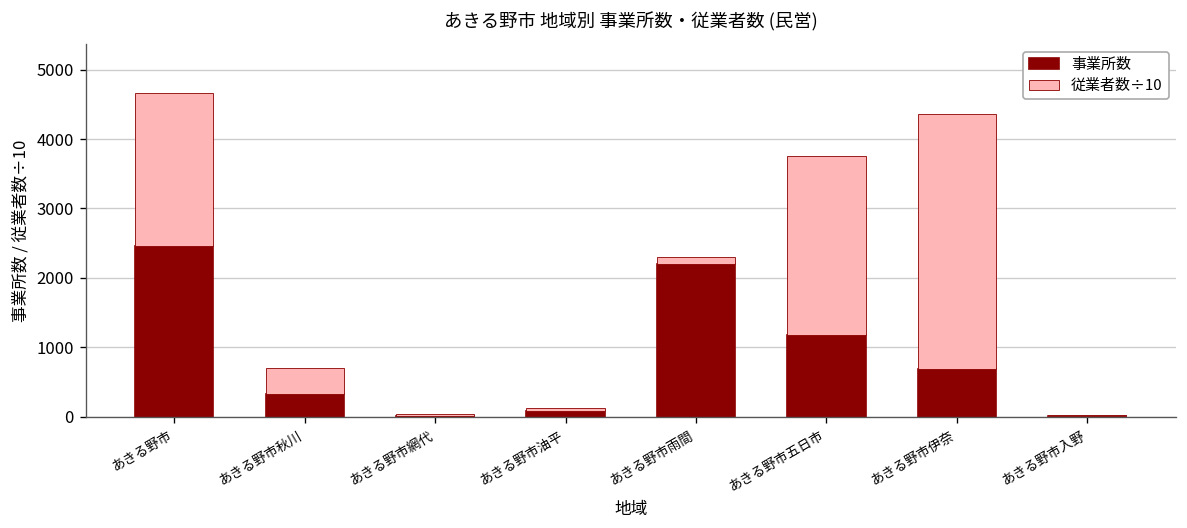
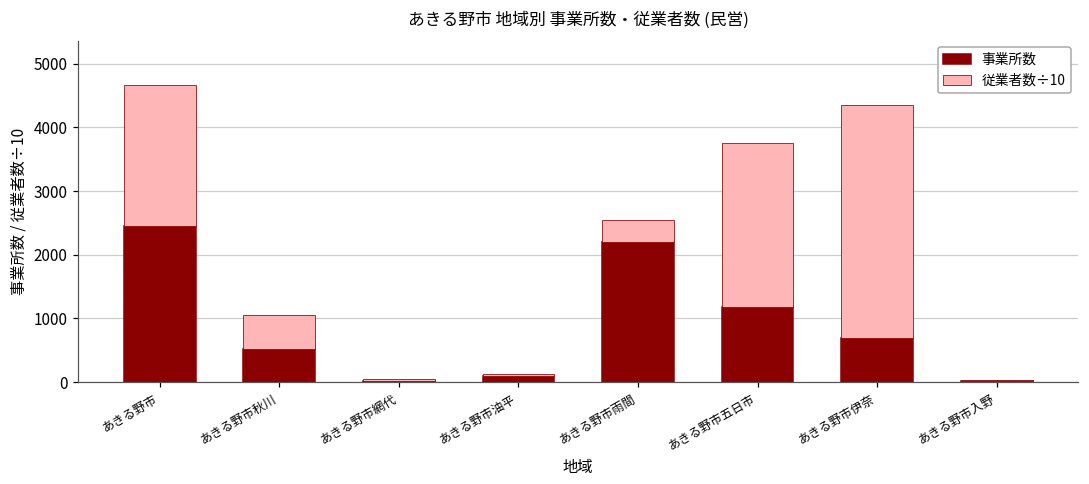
事業所数, あきる野市秋川: 300 -> 500
従業者数÷10, あきる野市秋川: 400 -> 500
従業者数÷10, あきる野市雨間: 100 -> 400
